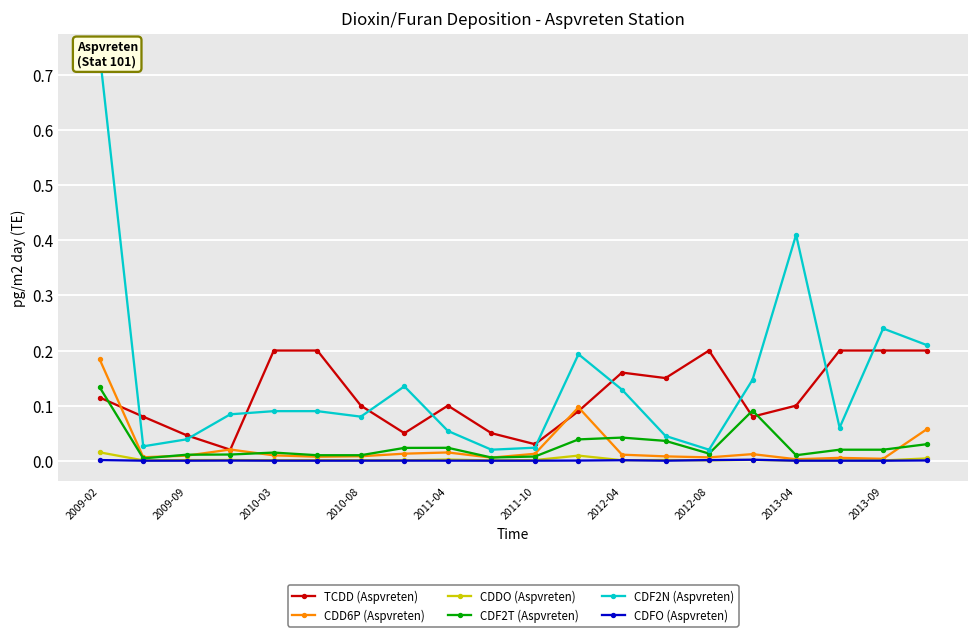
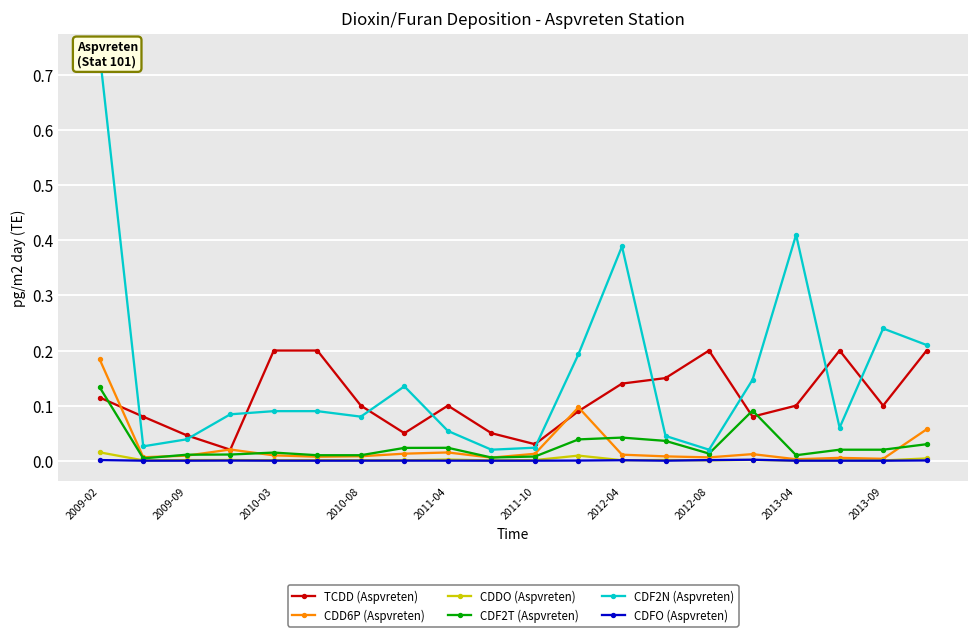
TCDD (Aspvreten), 2012-04: 0.16 -> 0.14
CDF2N (Aspvreten), 2012-04: 0.13 -> 0.39
TCDD (Aspvreten), 2013-09: 0.2 -> 0.1
